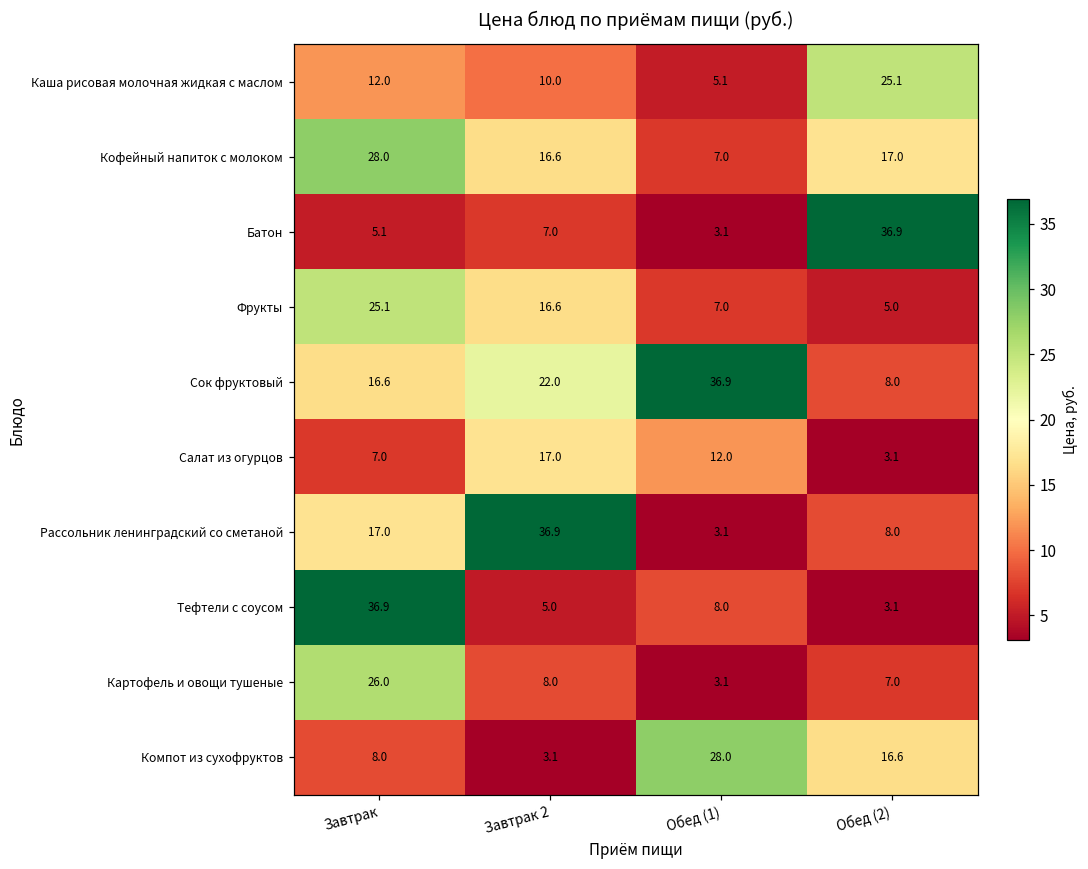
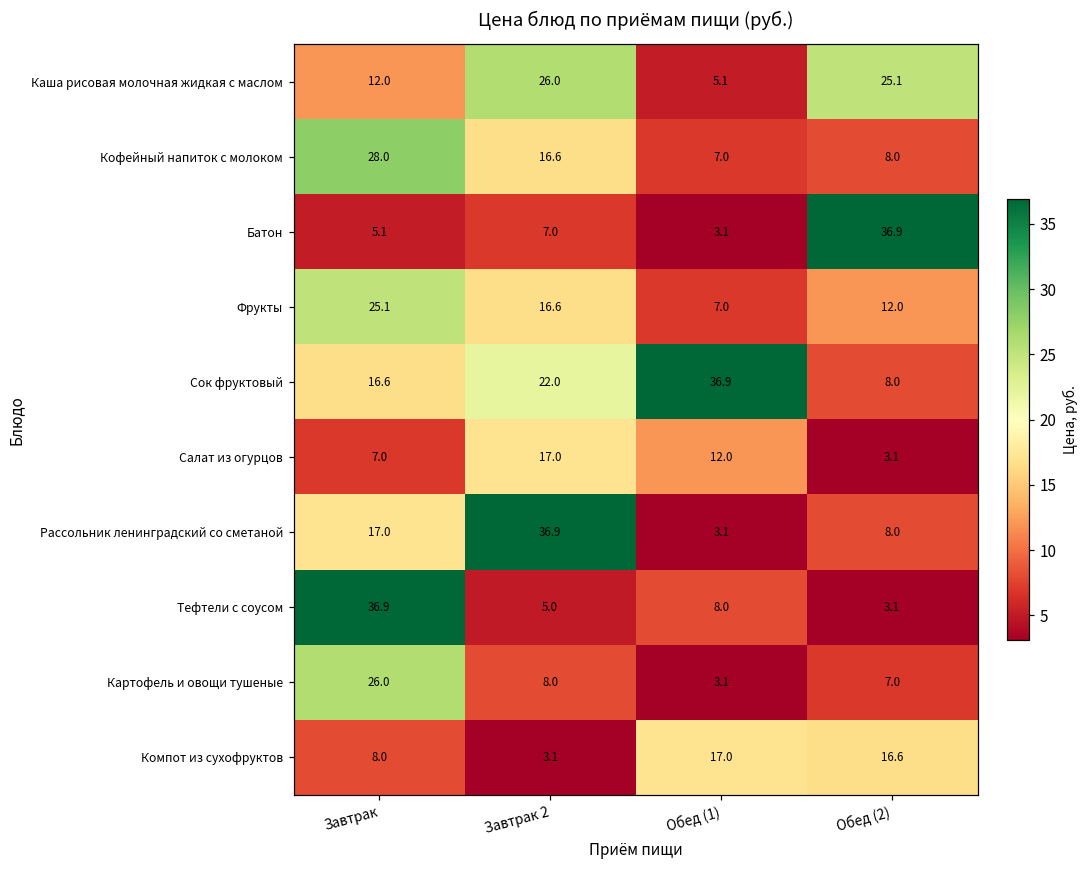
Каша рисовая молочная жидкая с маслом, Завтрак 2: 10.0 -> 26.0
Кофейный напиток с молоком, Обед (2): 17.0 -> 8.0
Фрукты, Обед (2): 5.0 -> 12.0
Компот из сухофруктов, Обед (1): 28.0 -> 17.0
